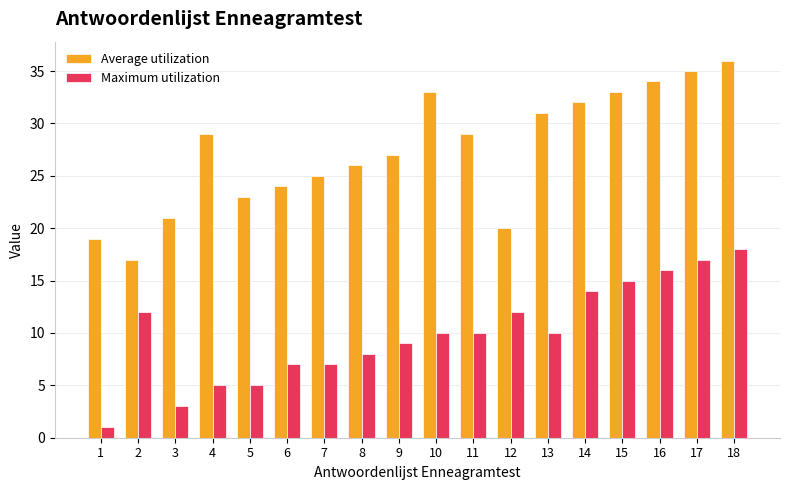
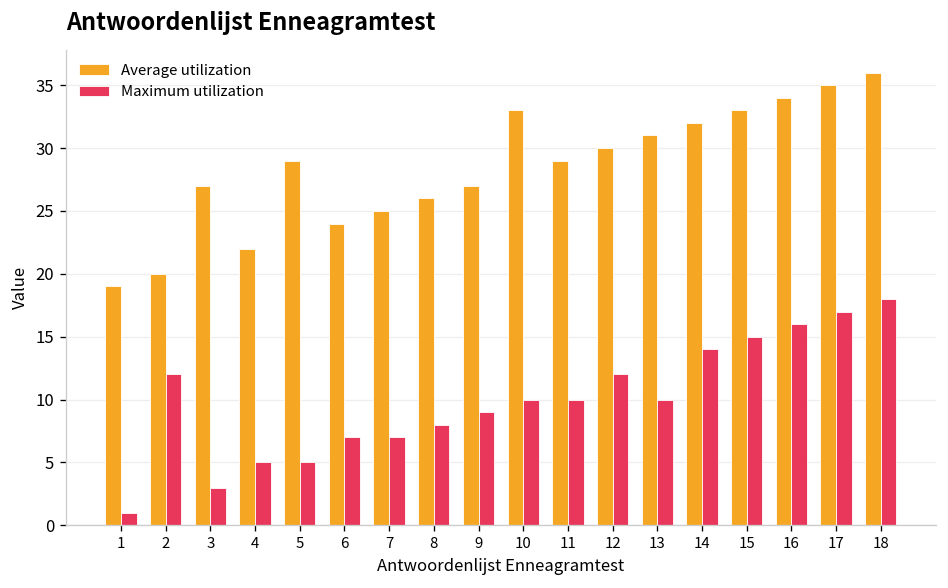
Average utilization, 2: 17 -> 20
Average utilization, 3: 21 -> 27
Average utilization, 4: 29 -> 22
Average utilization, 5: 23 -> 29
Average utilization, 12: 20 -> 30
